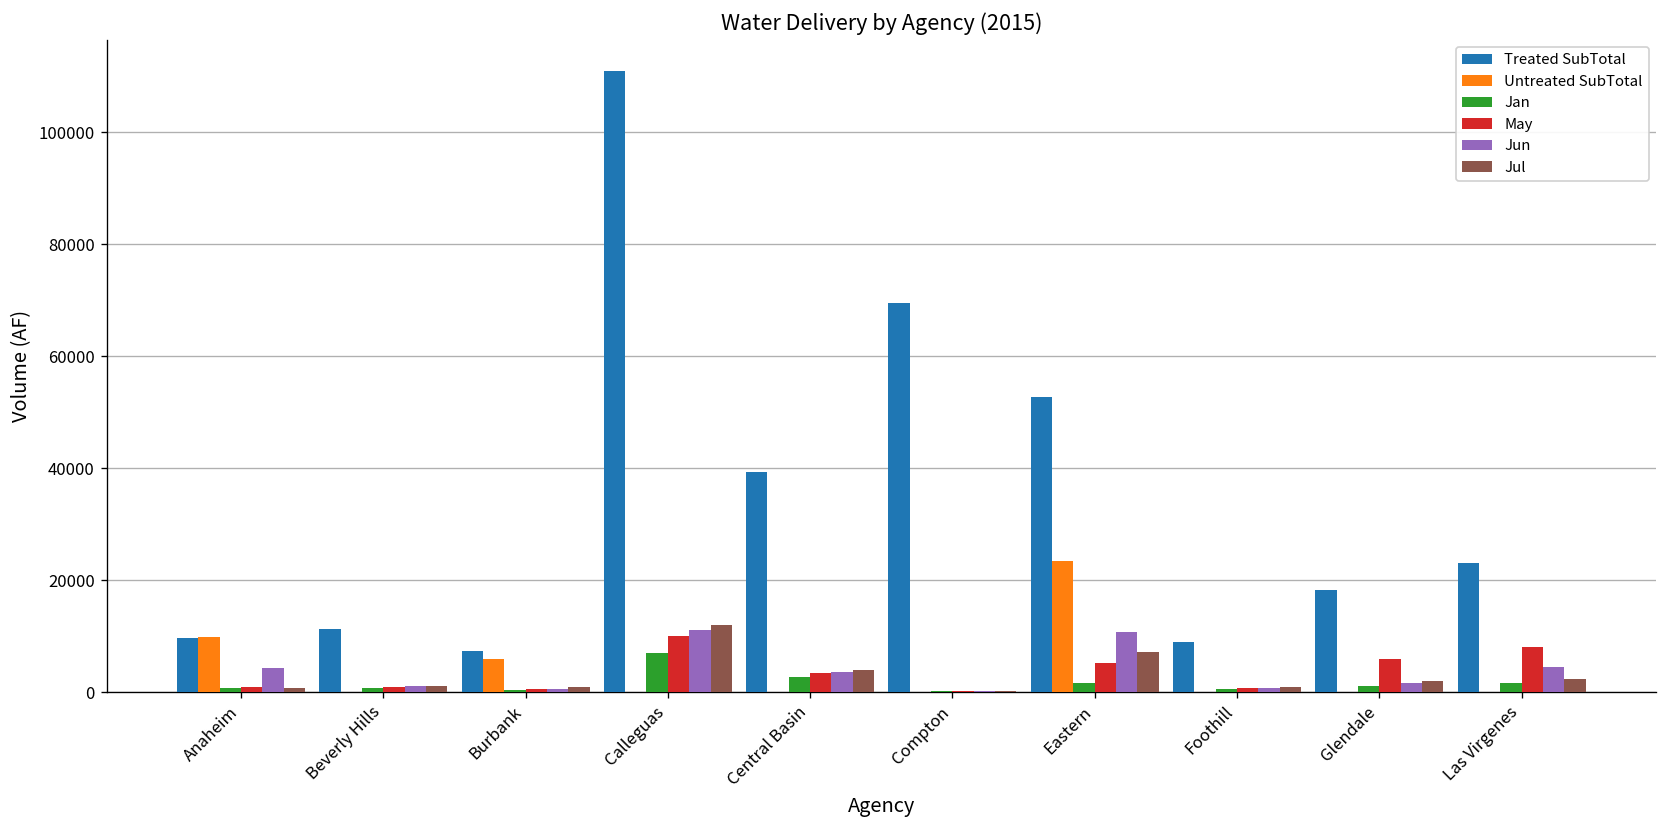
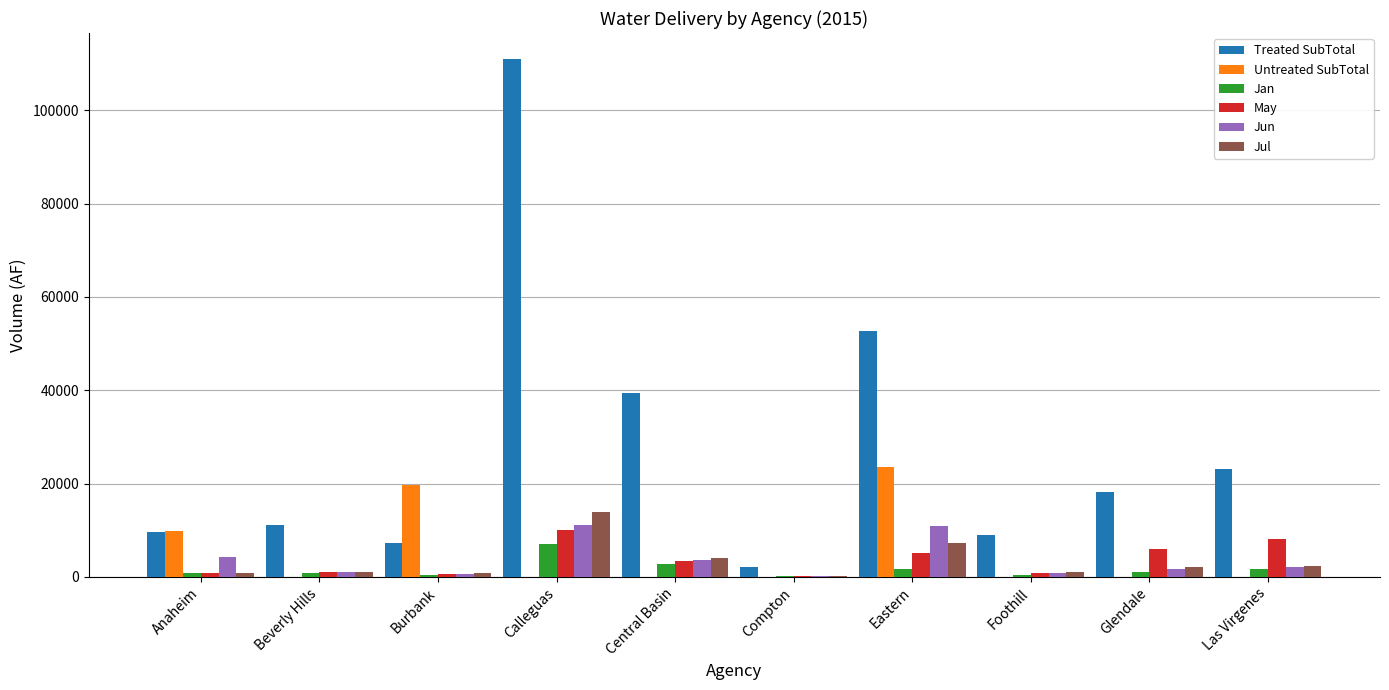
Untreated SubTotal, Burbank: 6000 -> 20000
Jul, Calleguas: 12000 -> 14000
Treated SubTotal, Compton: 69000 -> 2000
Jun, Las Virgenes: 5000 -> 2000
